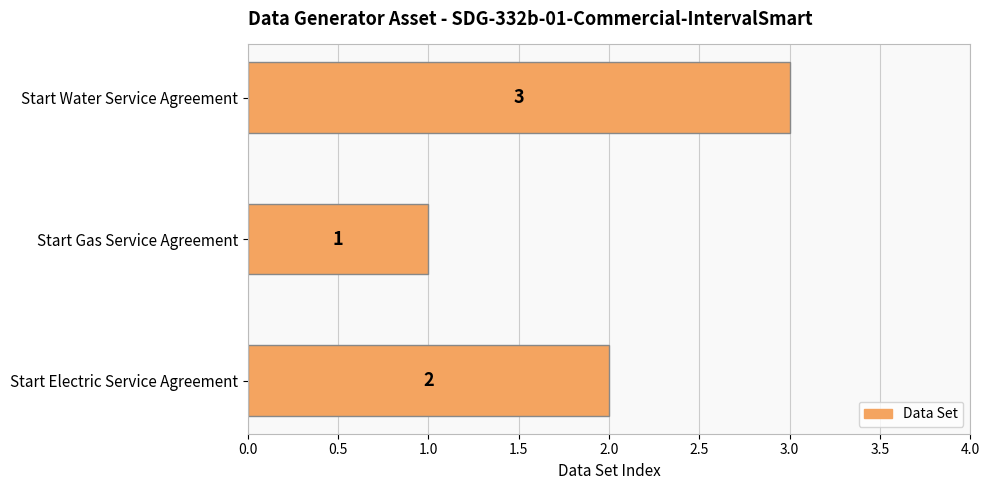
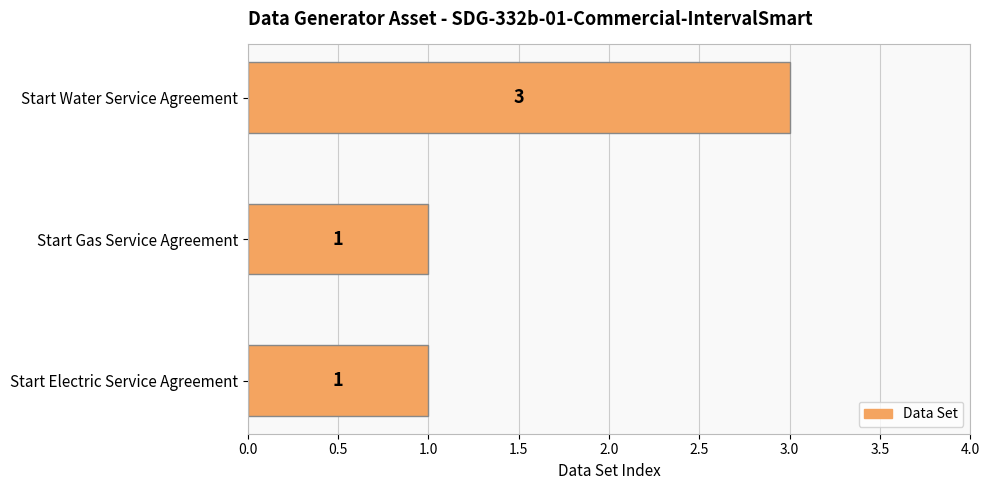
Start Electric Service Agreement: 2 -> 1
